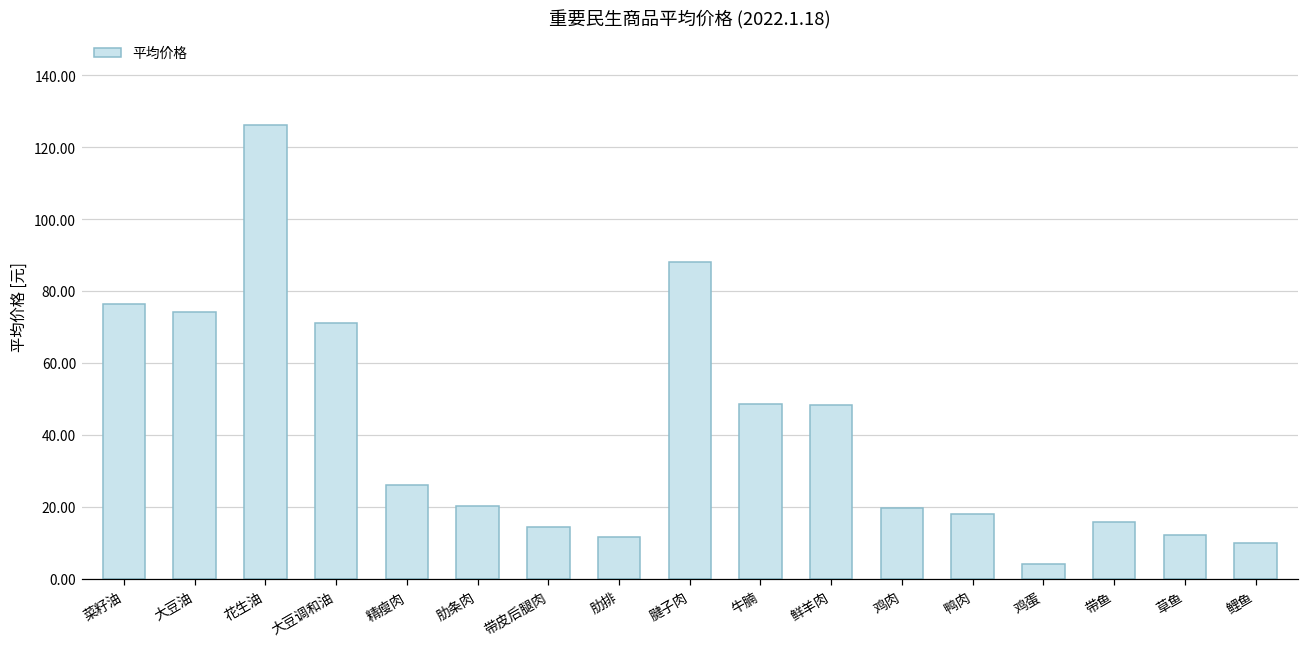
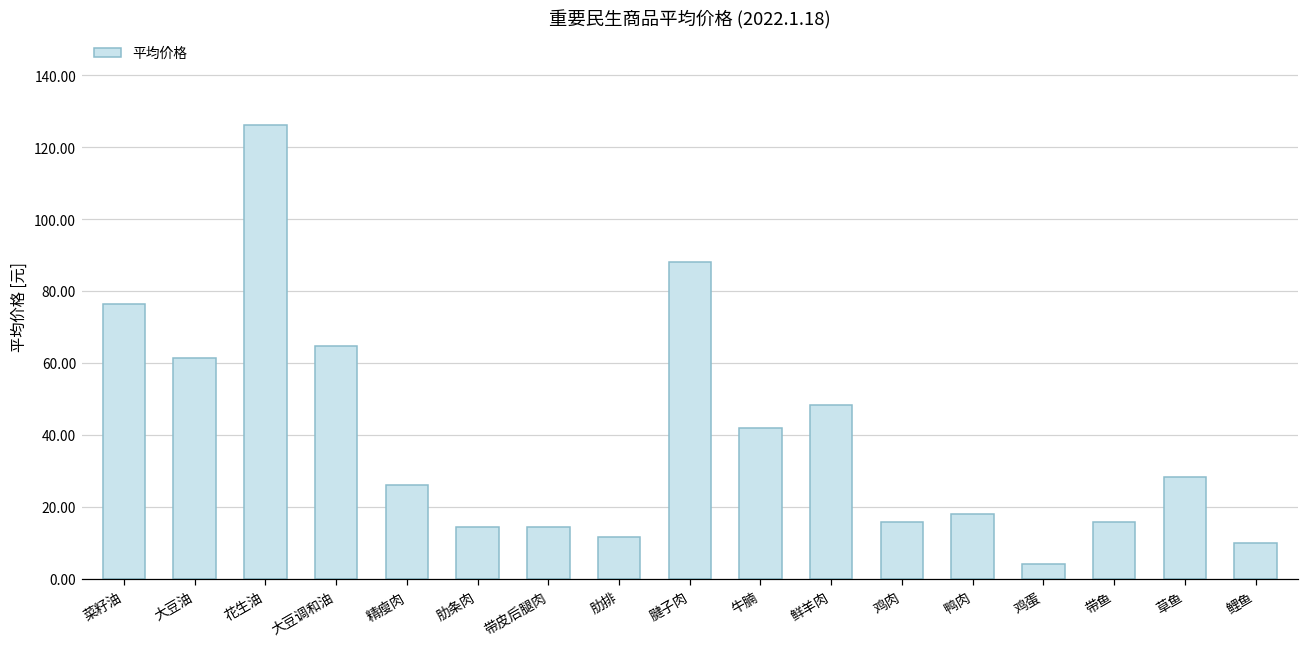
大豆油: 74 -> 61
大豆调和油: 71 -> 65
肋条肉: 20 -> 14
牛腩: 49 -> 42
鸡肉: 20 -> 16
草鱼: 12 -> 28
